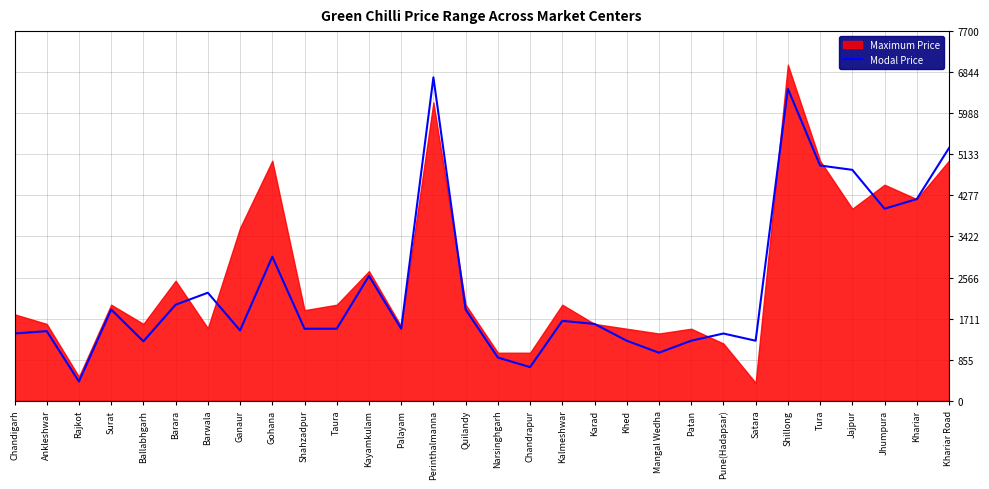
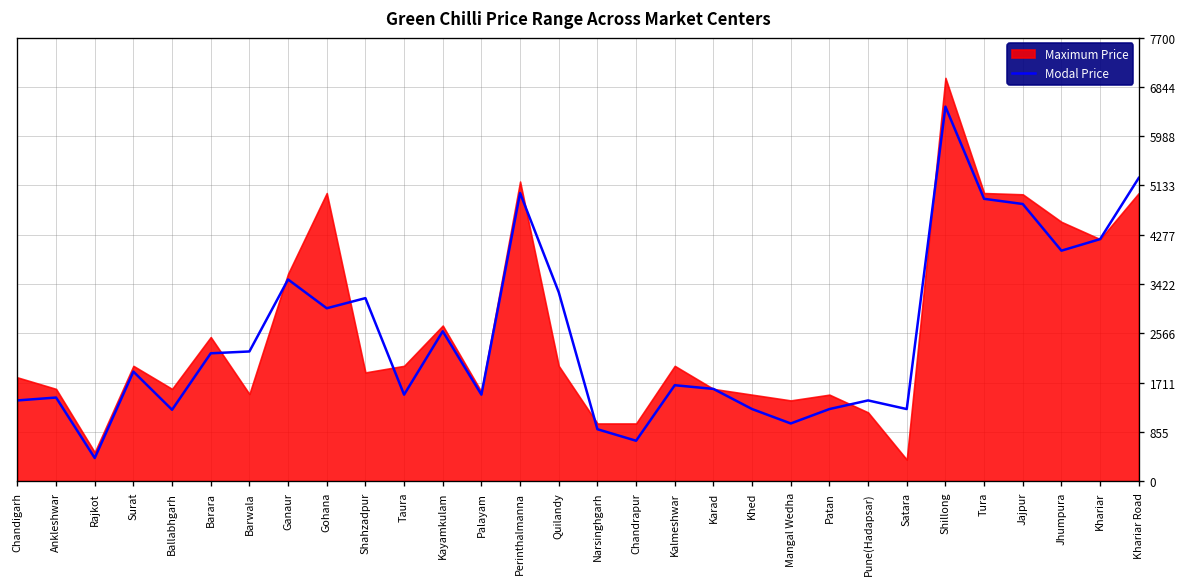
Modal Price, Barara: 2000 -> 2200
Modal Price, Ganaur: 1500 -> 3500
Modal Price, Shahzadpur: 1500 -> 3200
Modal Price, Perinthalmanna: 6700 -> 5000
Maximum Price, Perinthalmanna: 6200 -> 5200
Modal Price, Quilandy: 1900 -> 3300
Maximum Price, Jajpur: 4000 -> 5000
